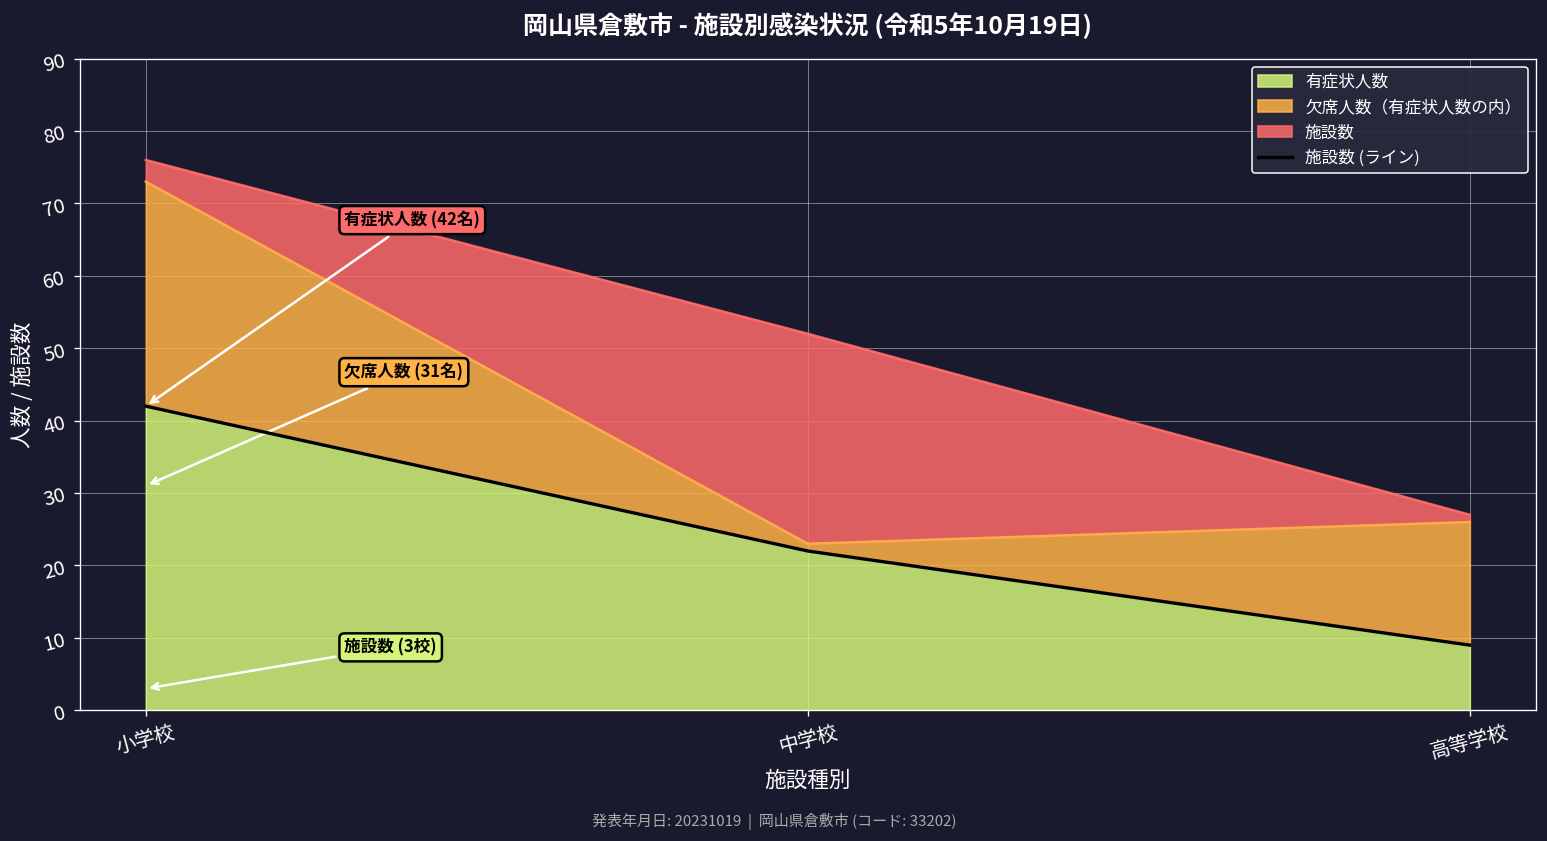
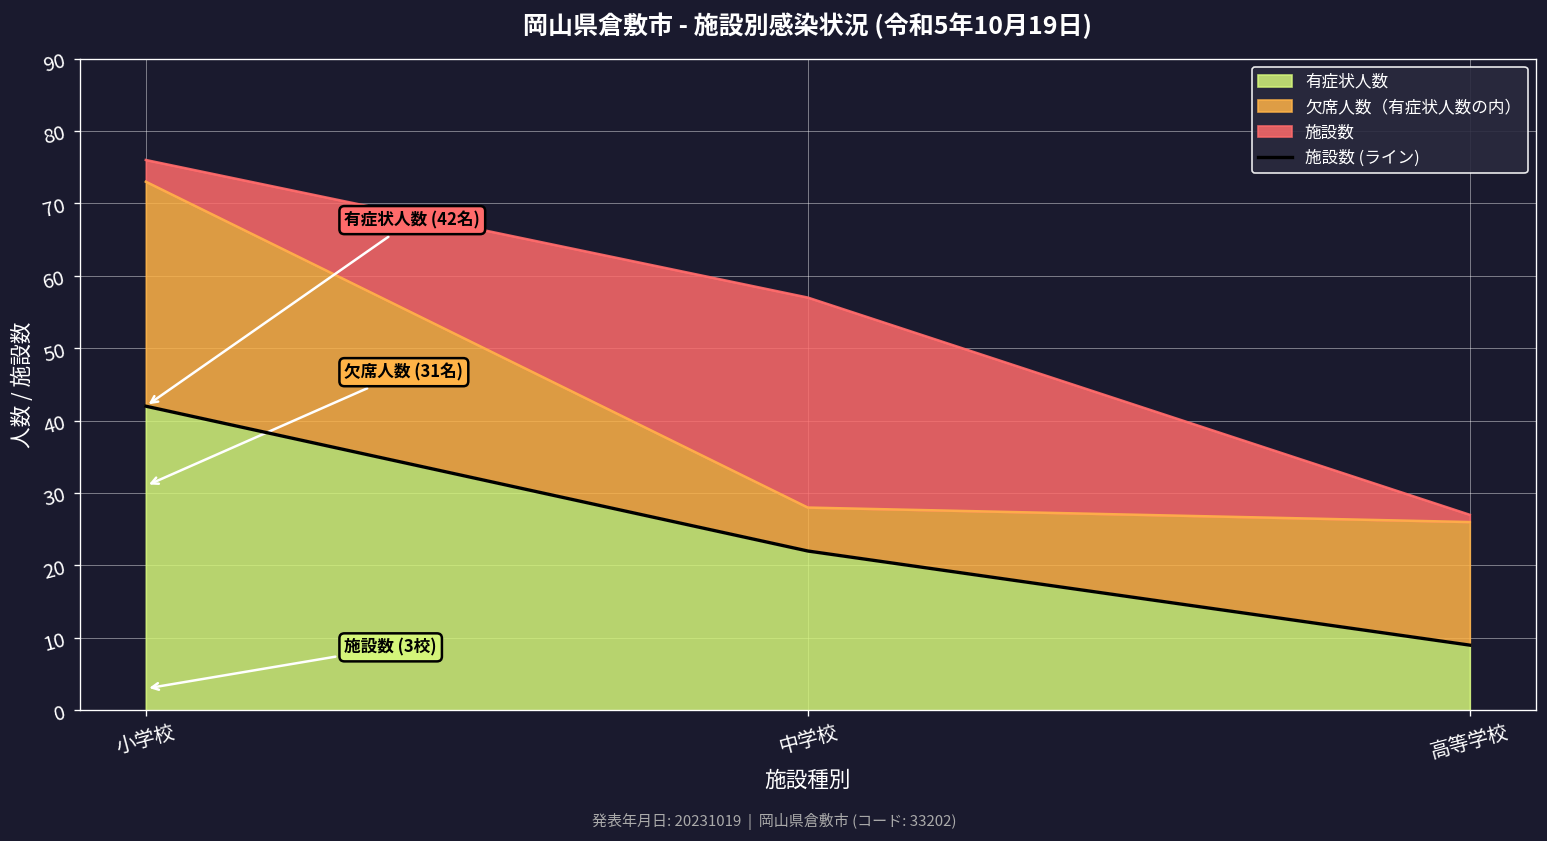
欠席人数（有症状人数の内）, 中学校: 1 -> 6
